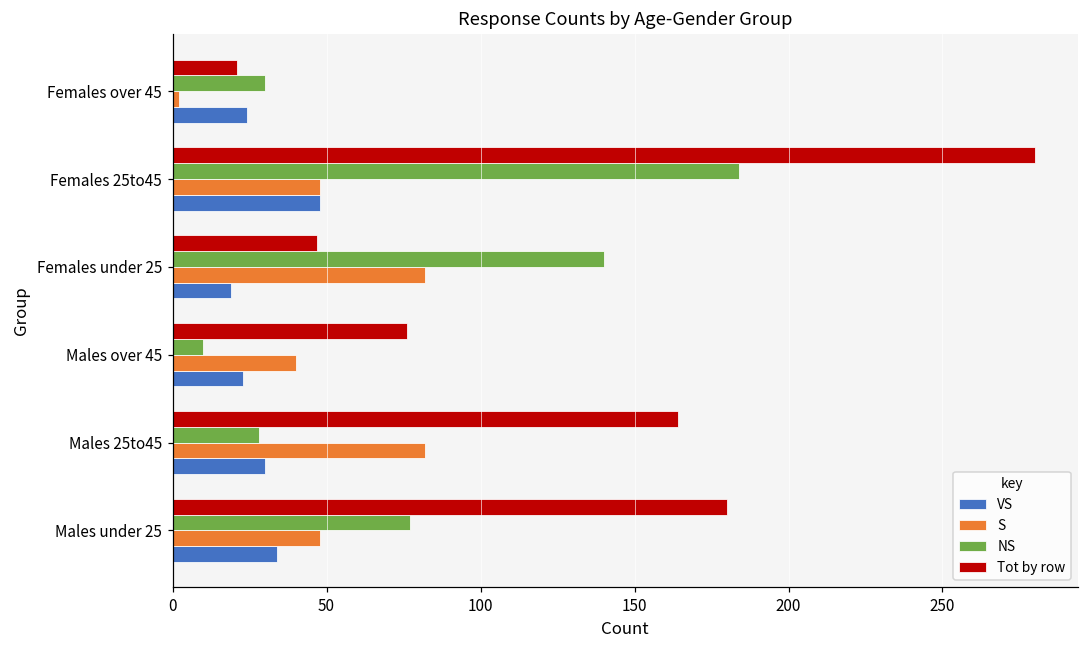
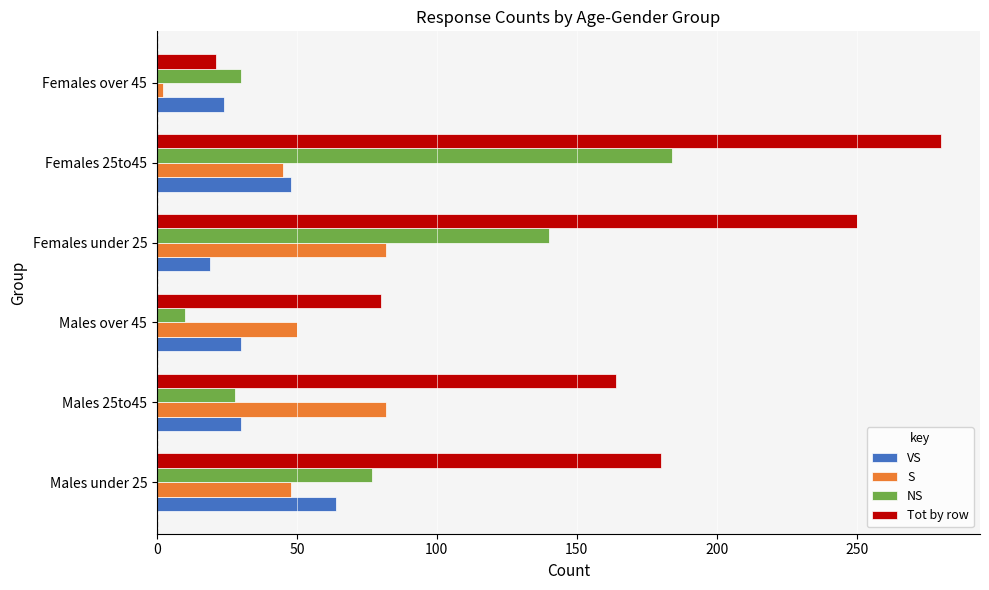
S, Females 25to45: 48 -> 45
Tot by row, Females under 25: 47 -> 250
Tot by row, Males over 45: 76 -> 80
S, Males over 45: 40 -> 50
VS, Males over 45: 23 -> 30
VS, Males under 25: 34 -> 64
